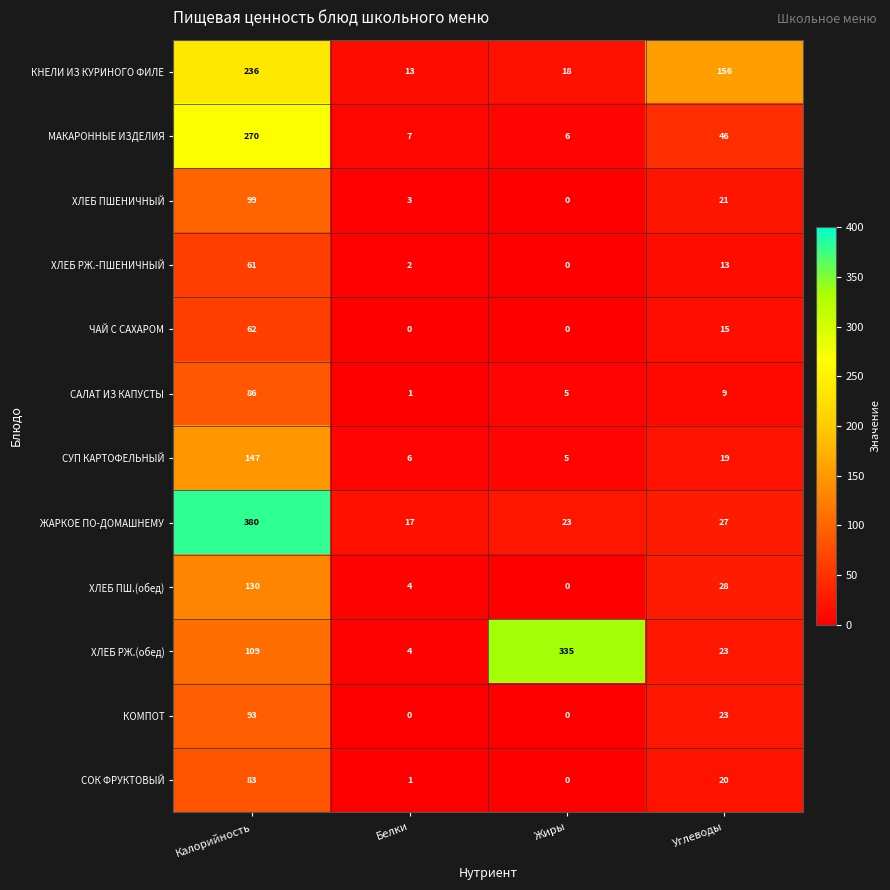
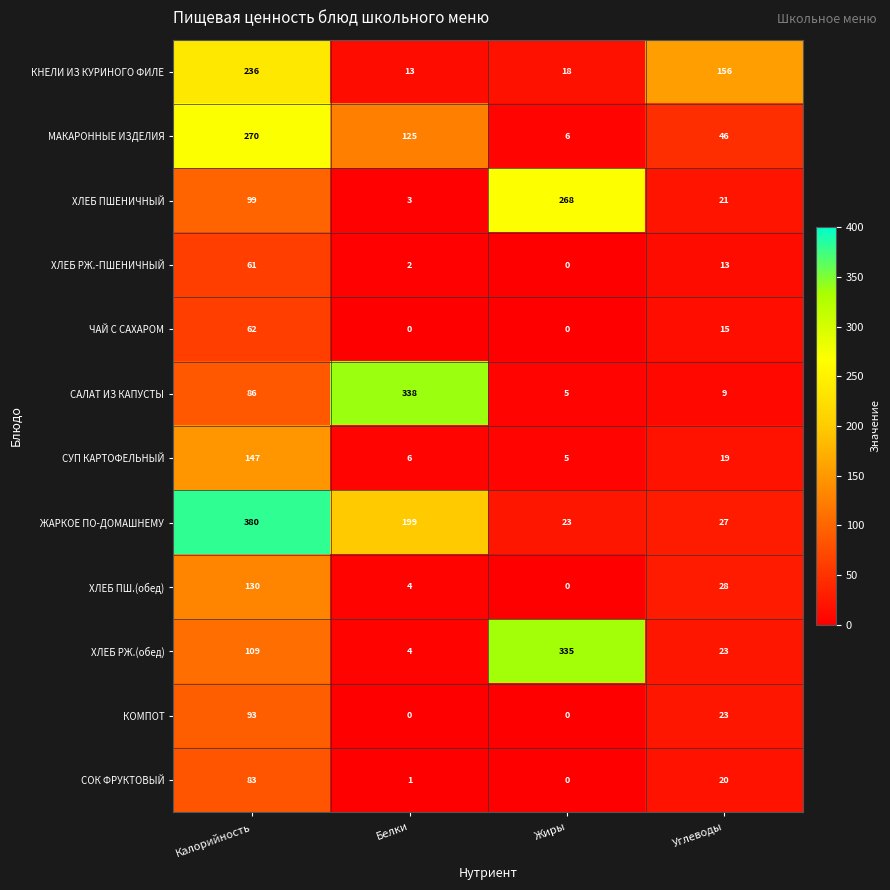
МАКАРОННЫЕ ИЗДЕЛИЯ, Белки: 7 -> 125
ХЛЕБ ПШЕНИЧНЫЙ, Жиры: 0 -> 268
САЛАТ ИЗ КАПУСТЫ, Белки: 1 -> 338
ЖАРКОЕ ПО-ДОМАШНЕМУ, Белки: 17 -> 199
